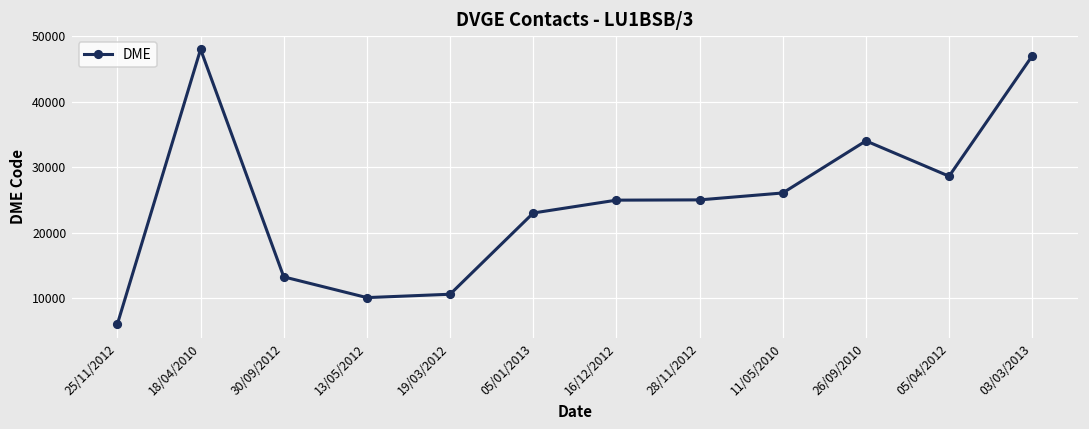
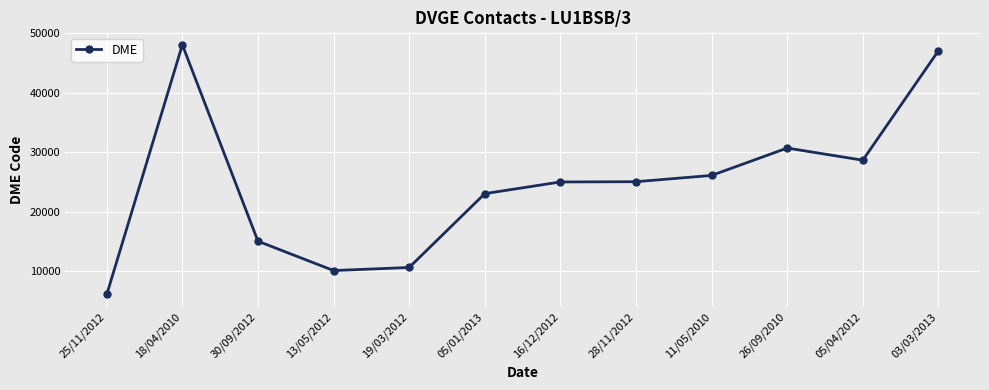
30/09/2012: 13000 -> 15000
26/09/2010: 34000 -> 31000
